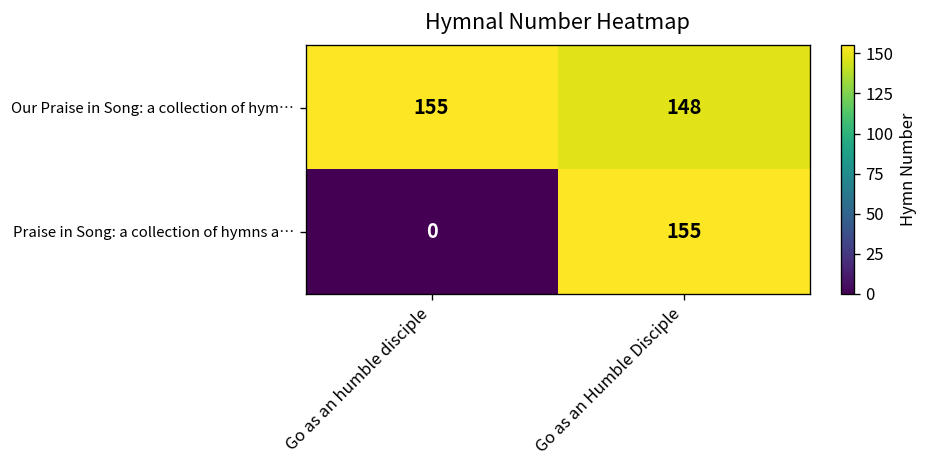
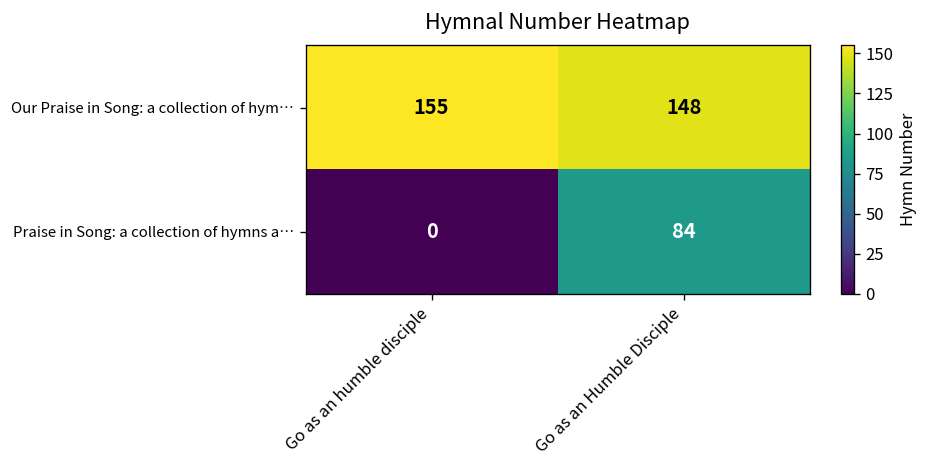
Praise in Song: a collection of hymns a…, Go as an Humble Disciple: 155 -> 84
